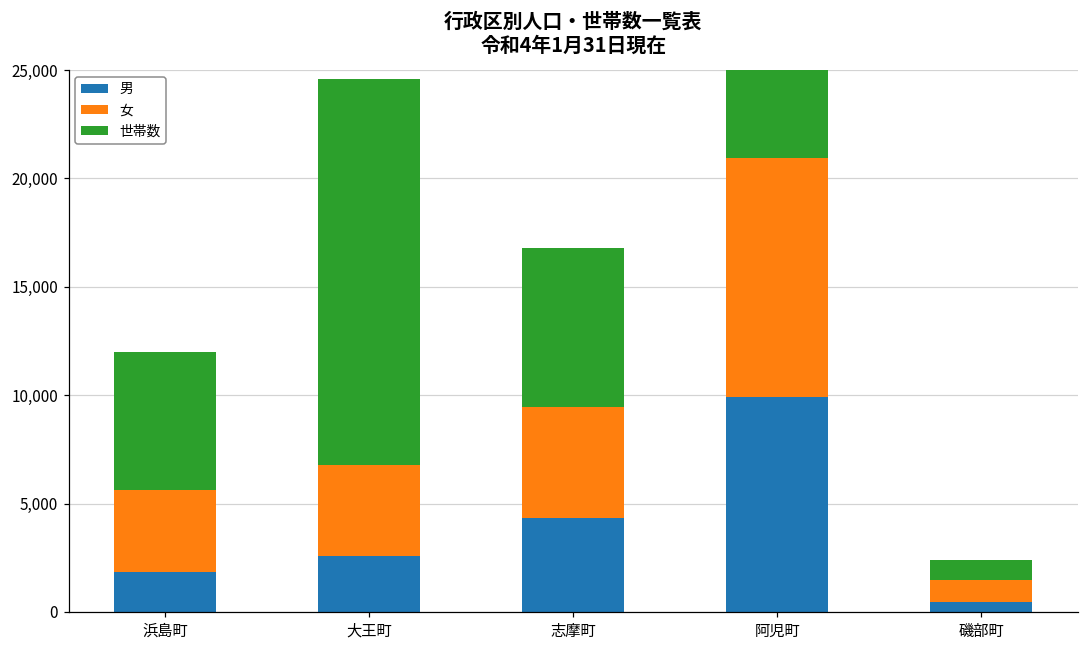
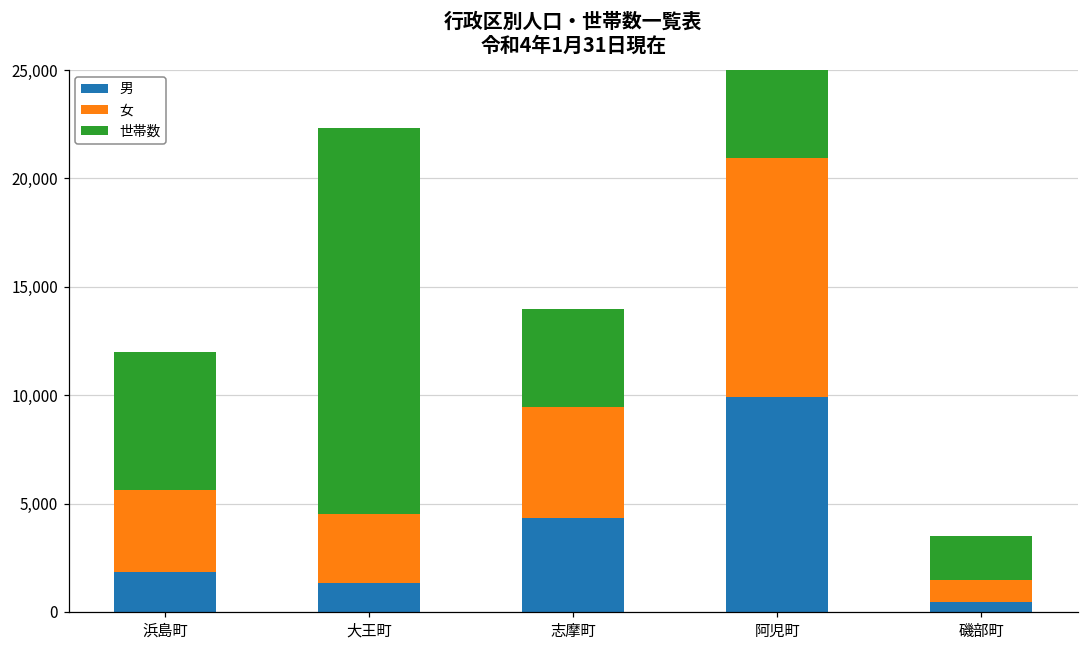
男, 大王町: 2,600 -> 1,400
女, 大王町: 4,200 -> 3,200
世帯数, 志摩町: 7,400 -> 4,600
世帯数, 磯部町: 900 -> 2,000
